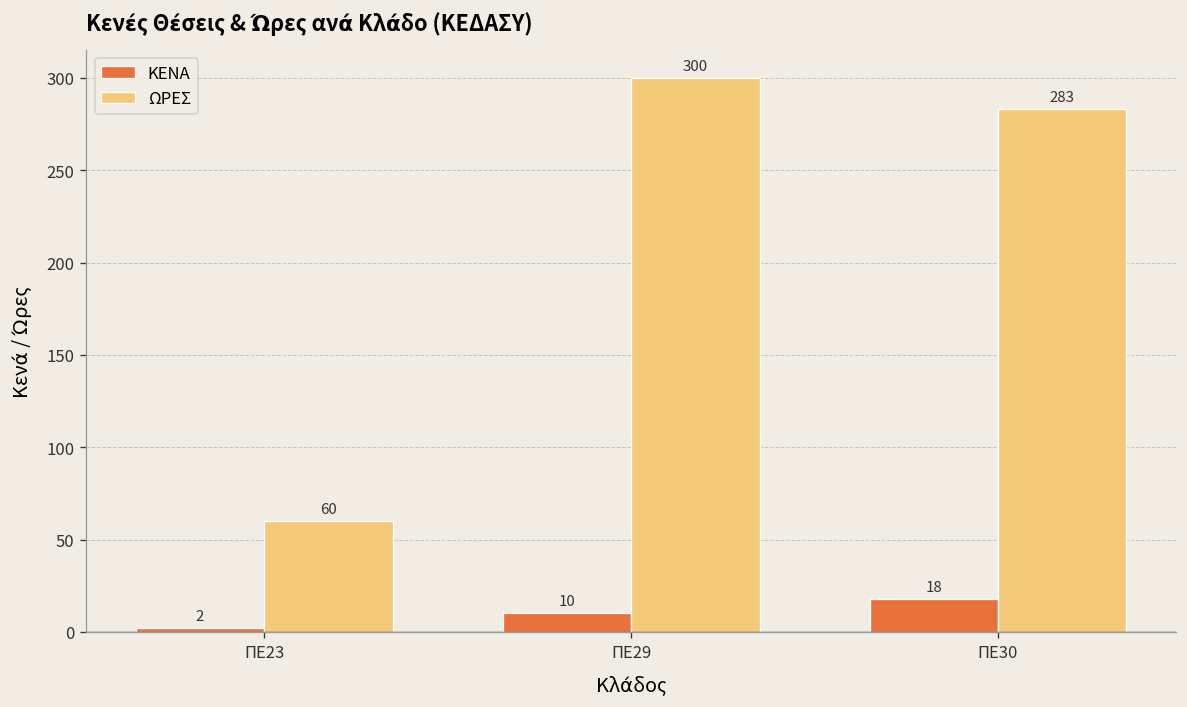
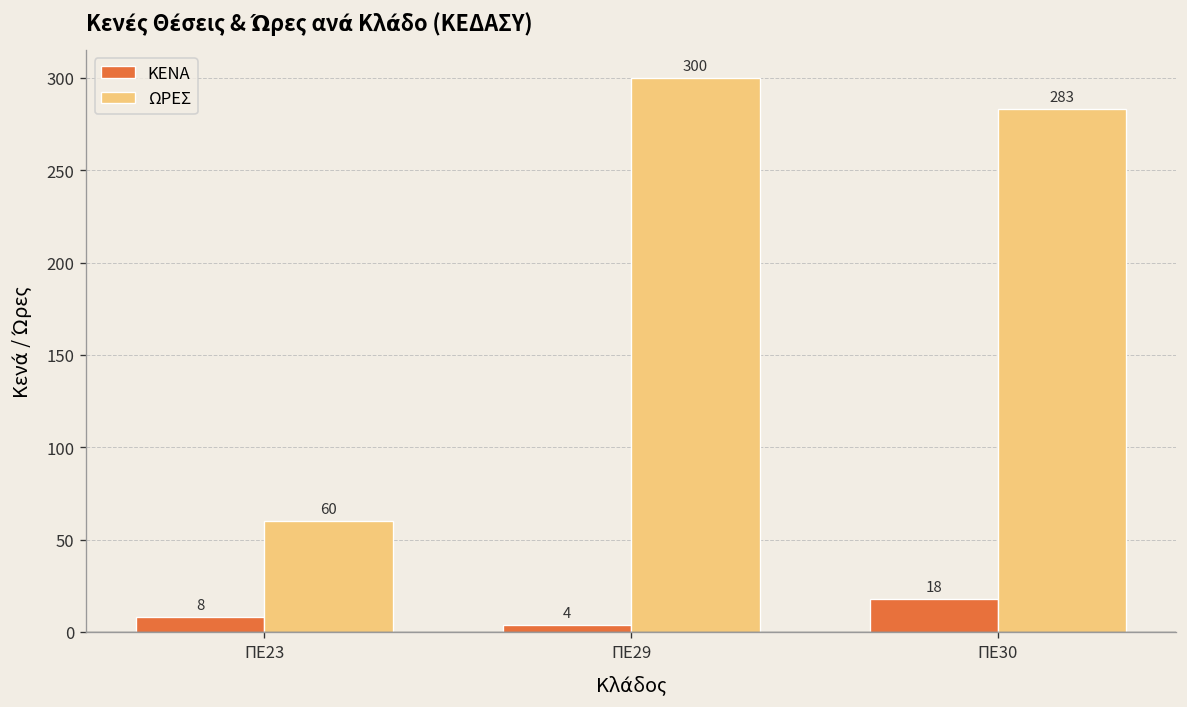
ΚΕΝΑ, ΠΕ23: 2 -> 8
ΚΕΝΑ, ΠΕ29: 10 -> 4
